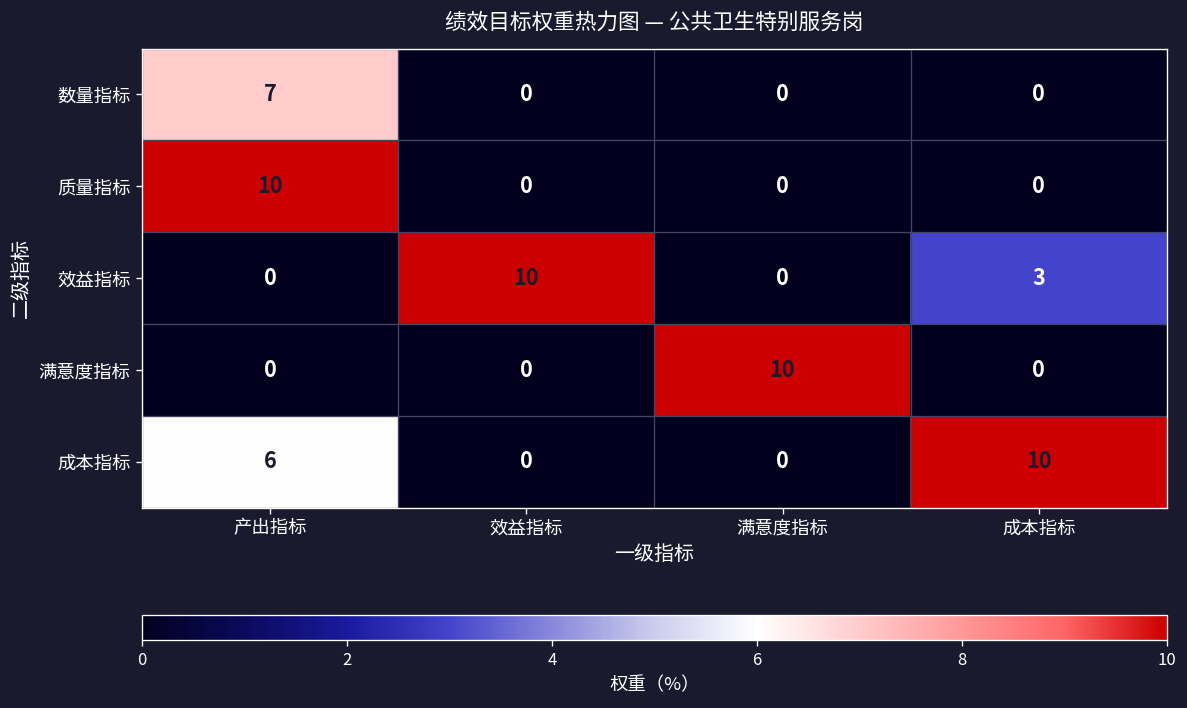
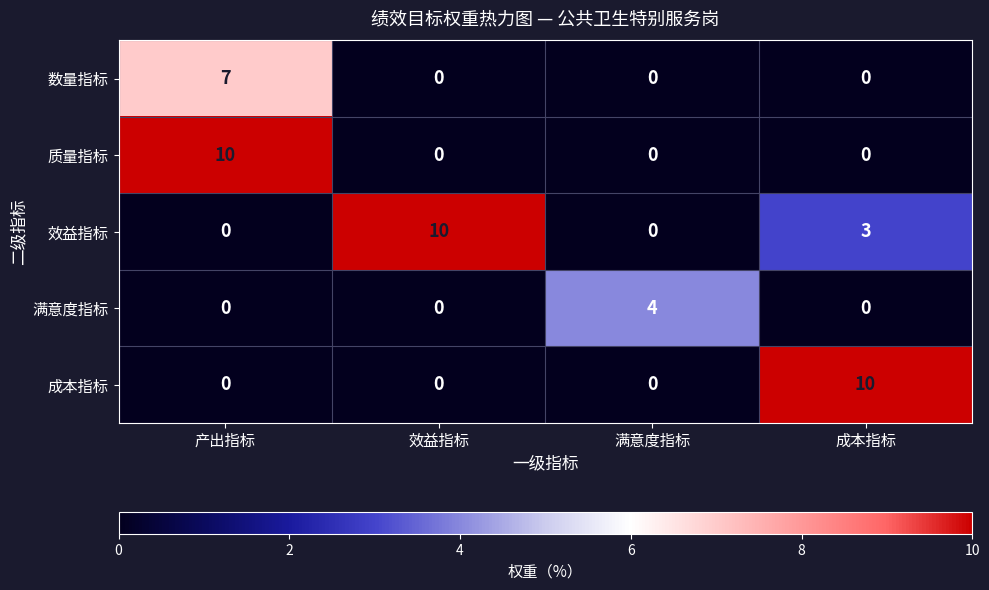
满意度指标, 满意度指标: 10 -> 4
成本指标, 产出指标: 6 -> 0
